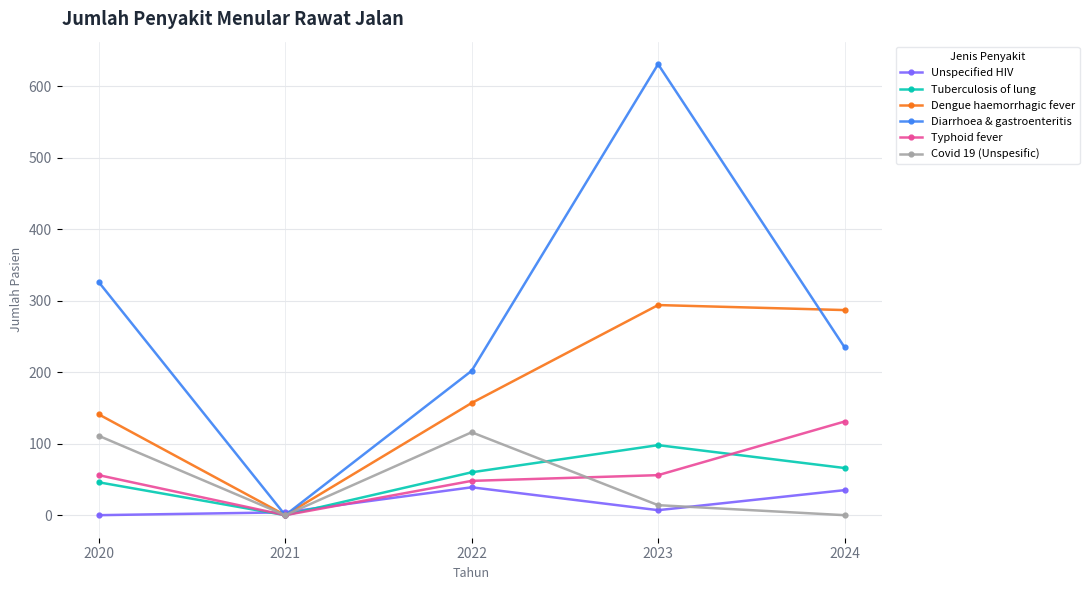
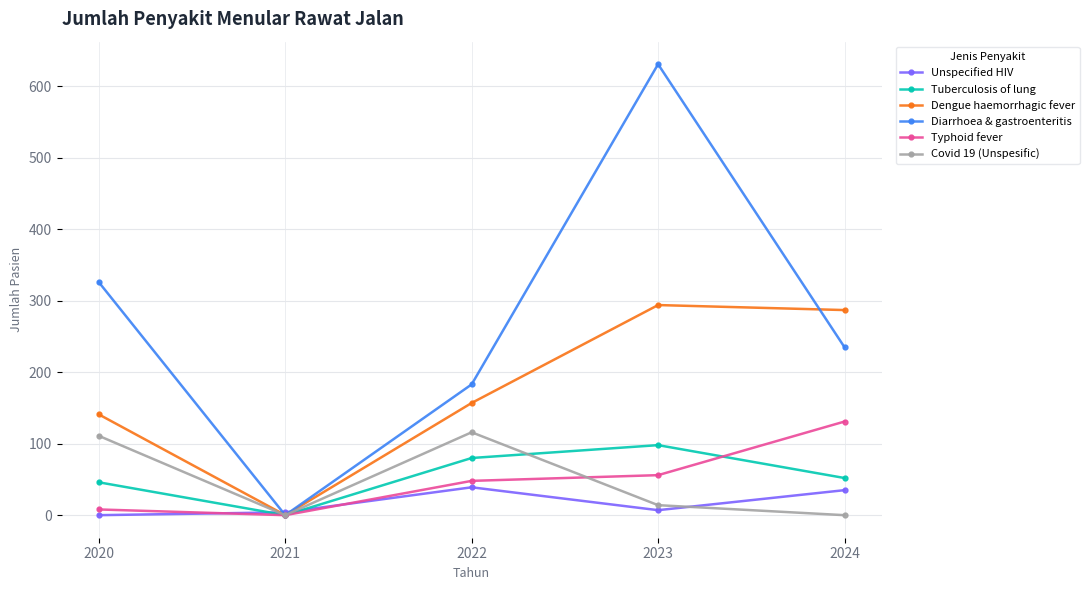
Typhoid fever, 2020: 60 -> 10
Tuberculosis of lung, 2022: 60 -> 80
Diarrhoea & gastroenteritis, 2022: 200 -> 180
Tuberculosis of lung, 2024: 70 -> 50
